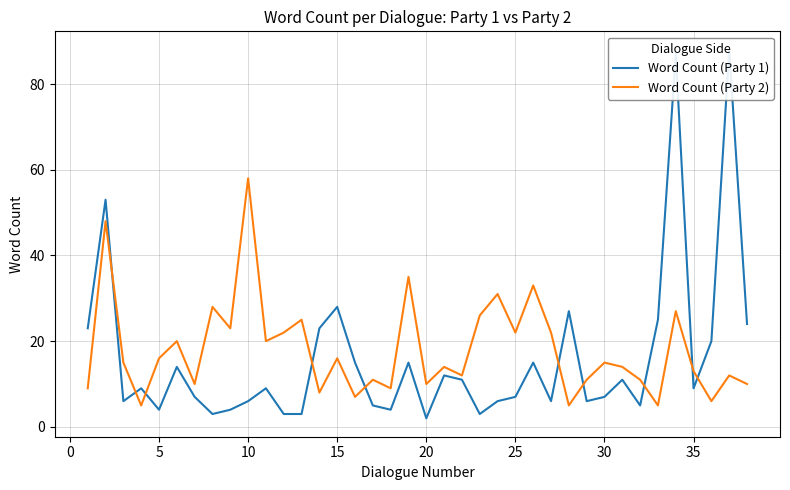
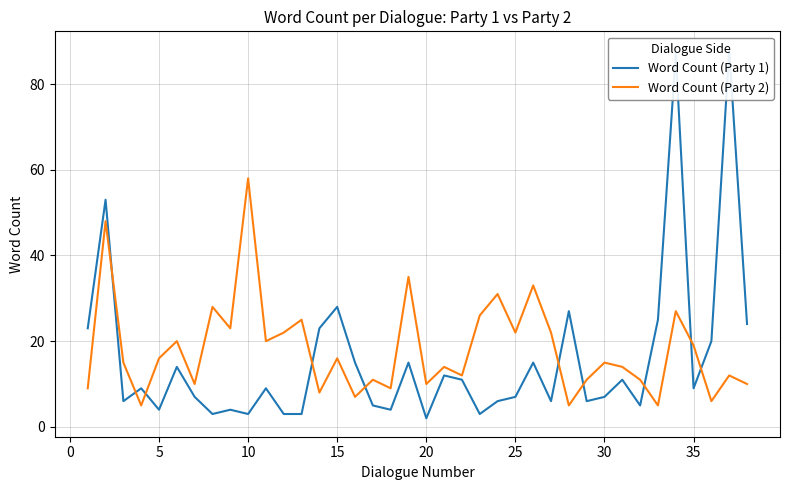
Word Count (Party 1), 10: 6 -> 3
Word Count (Party 2), 35: 13 -> 19
